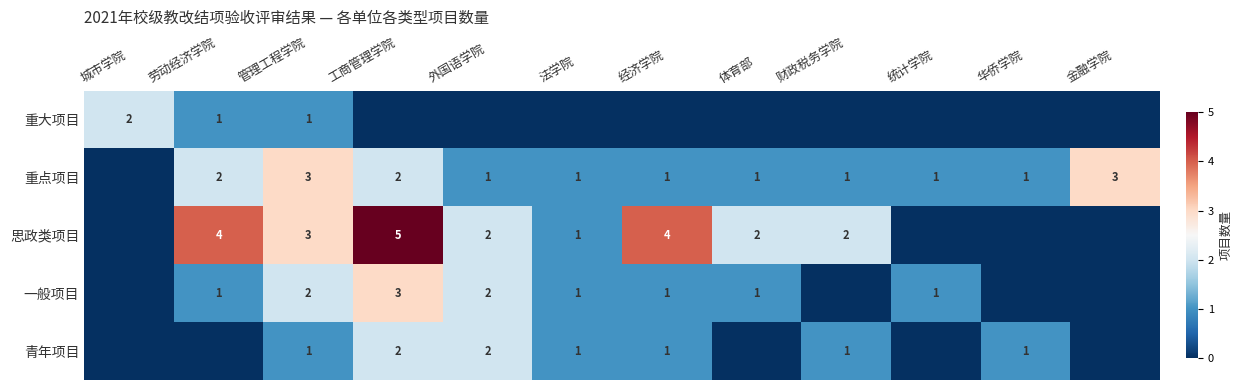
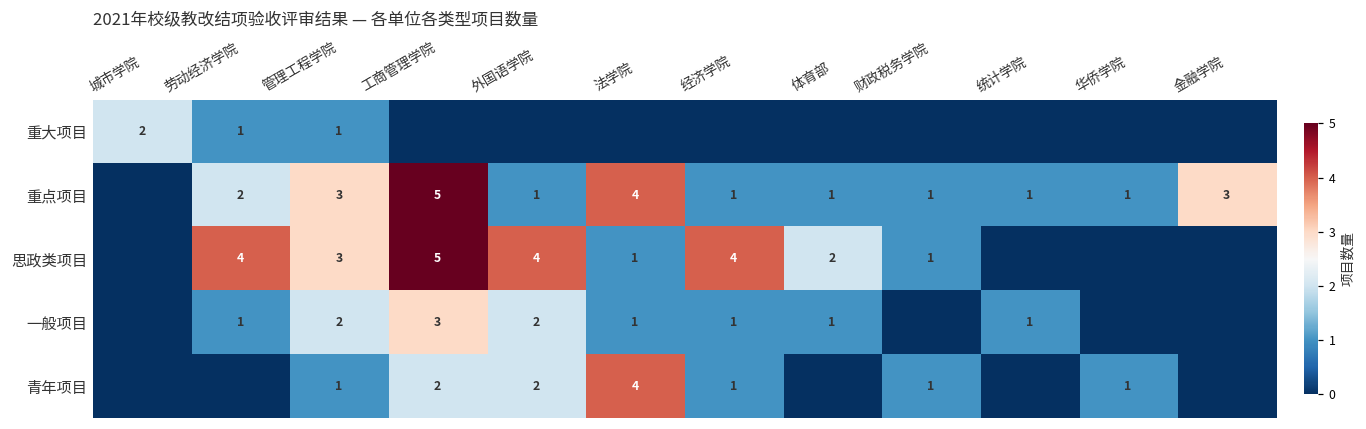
重点项目, 工商管理学院: 2 -> 5
重点项目, 法学院: 1 -> 4
思政类项目, 外国语学院: 2 -> 4
思政类项目, 财政税务学院: 2 -> 1
青年项目, 法学院: 1 -> 4
